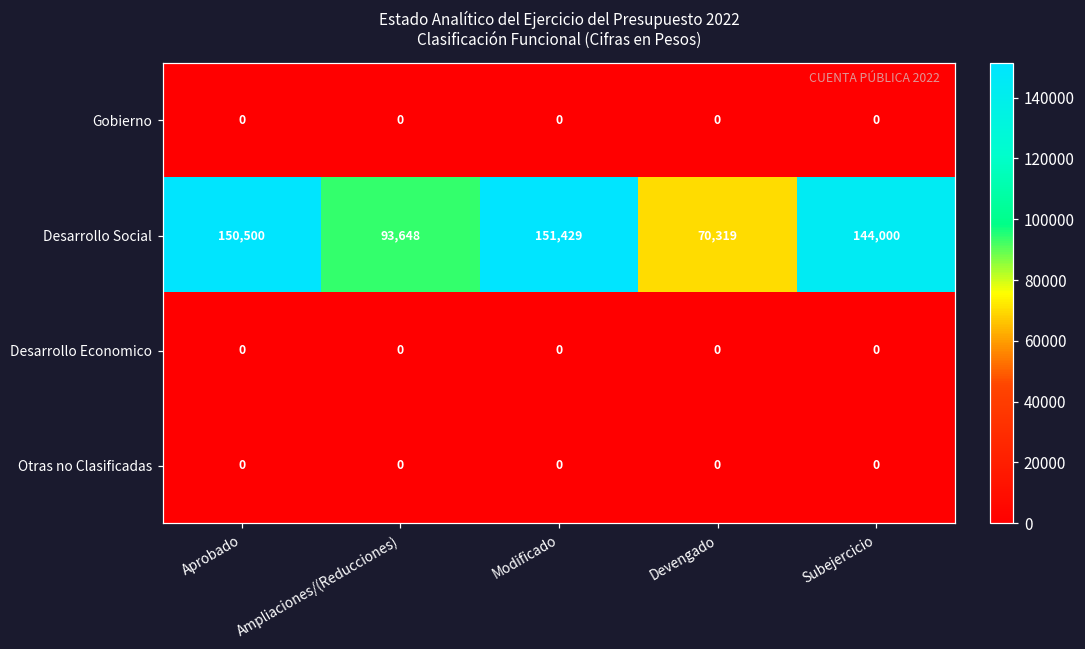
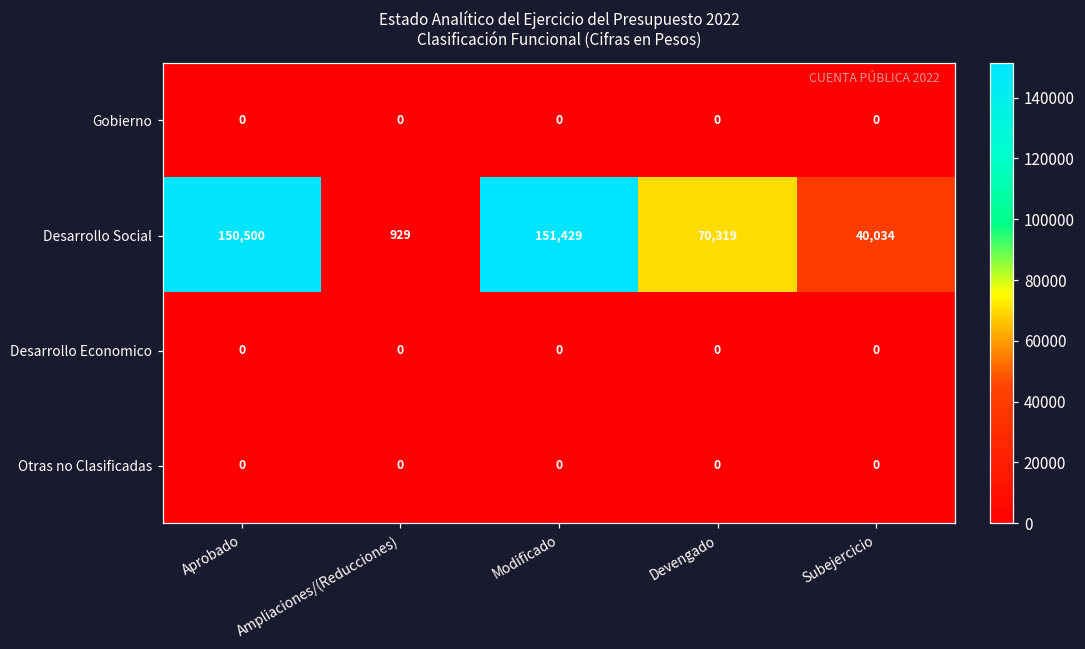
Desarrollo Social, Ampliaciones/(Reducciones): 93,648 -> 929
Desarrollo Social, Subejercicio: 144,000 -> 40,034
